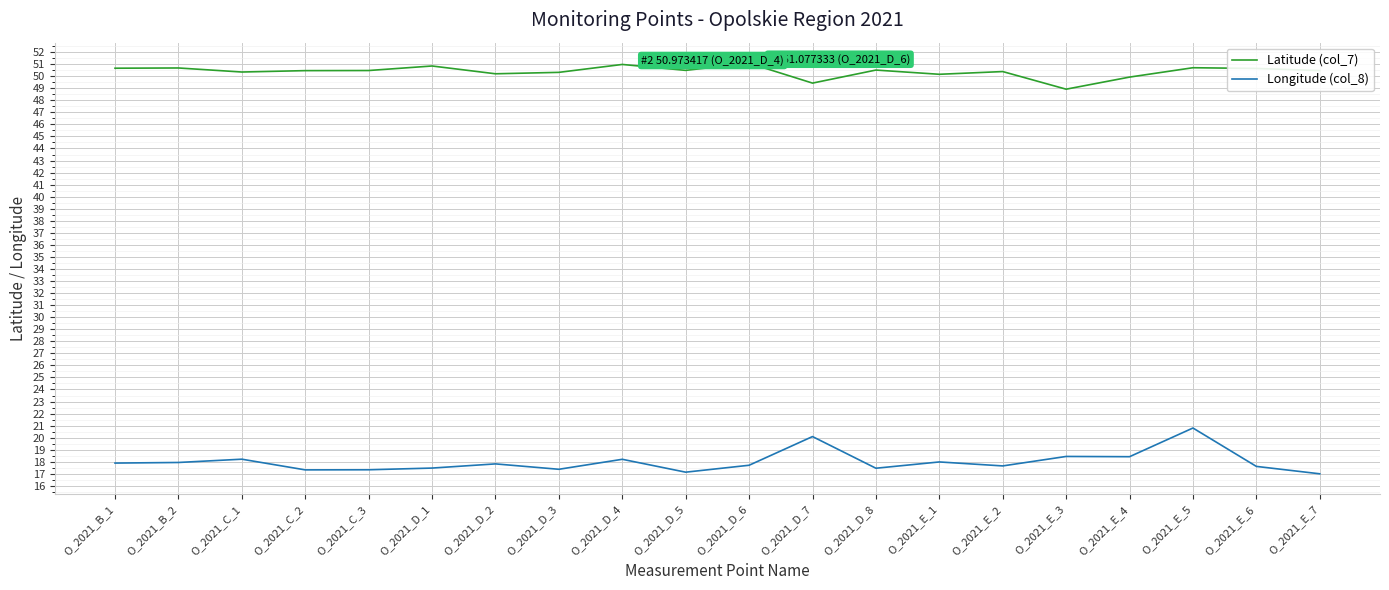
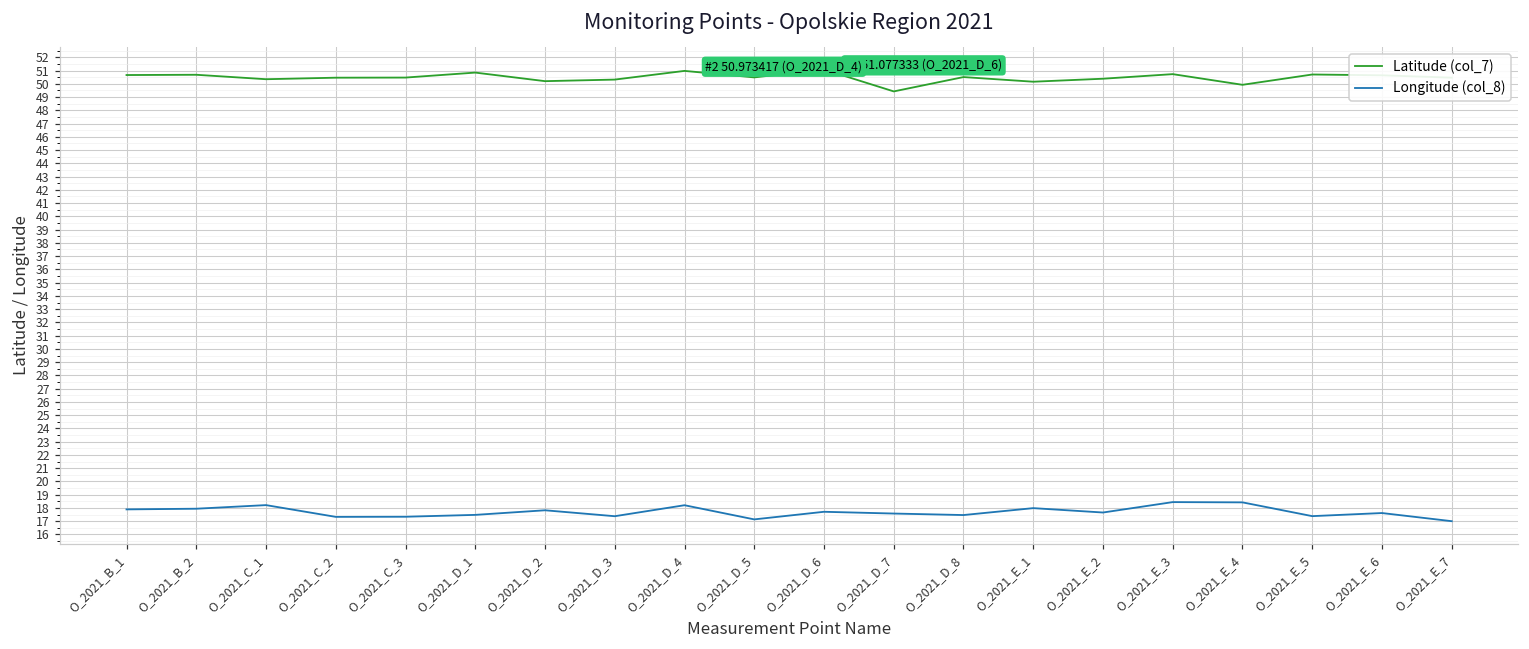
Longitude (col_8), O_2021_D_7: 20.1 -> 17.6
Latitude (col_7), O_2021_E_3: 48.9 -> 50.7
Longitude (col_8), O_2021_E_5: 20.8 -> 17.4
